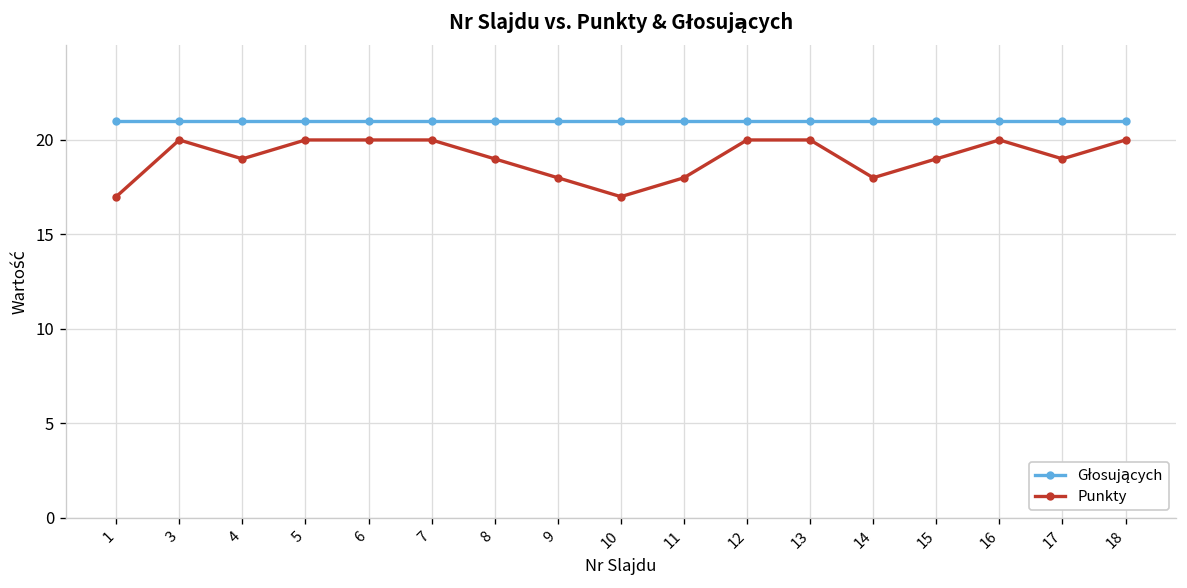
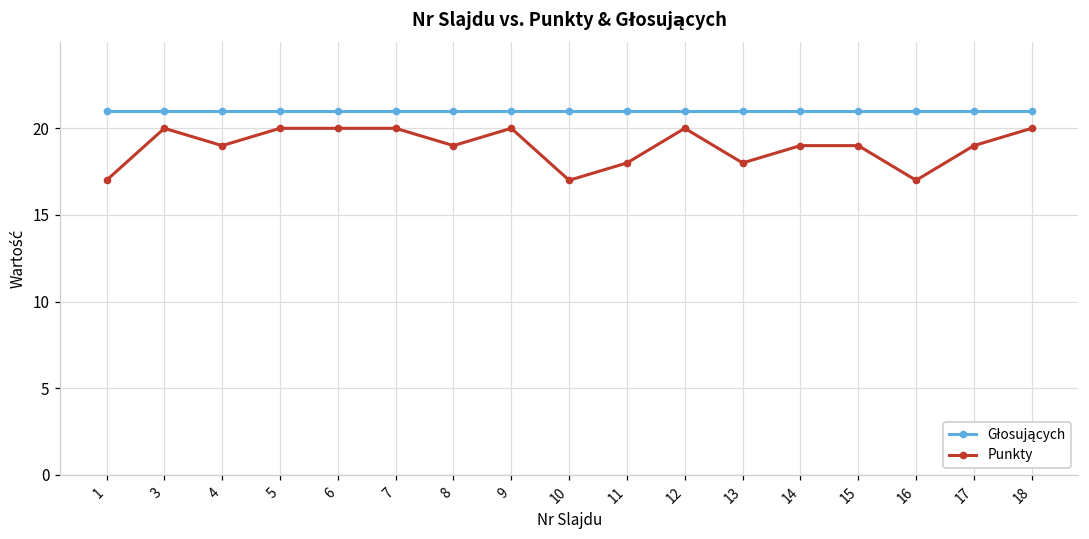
Punkty, 9: 18 -> 20
Punkty, 13: 20 -> 18
Punkty, 14: 18 -> 19
Punkty, 16: 20 -> 17
